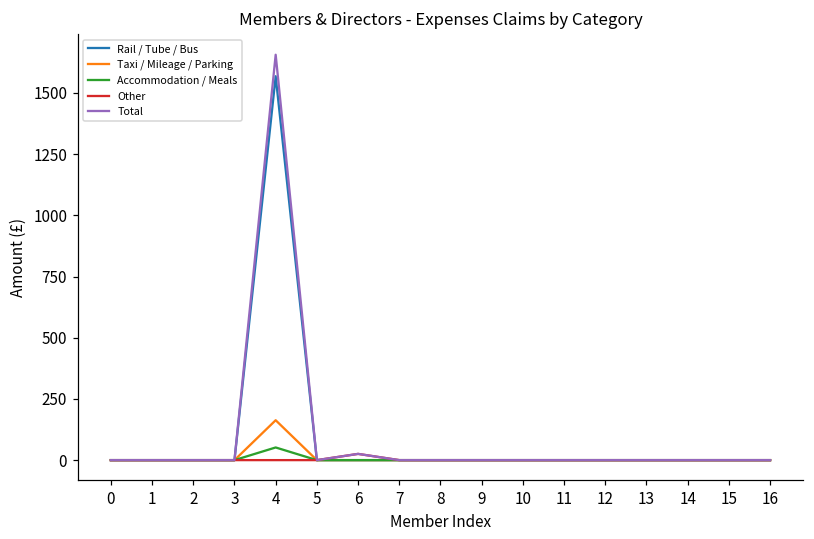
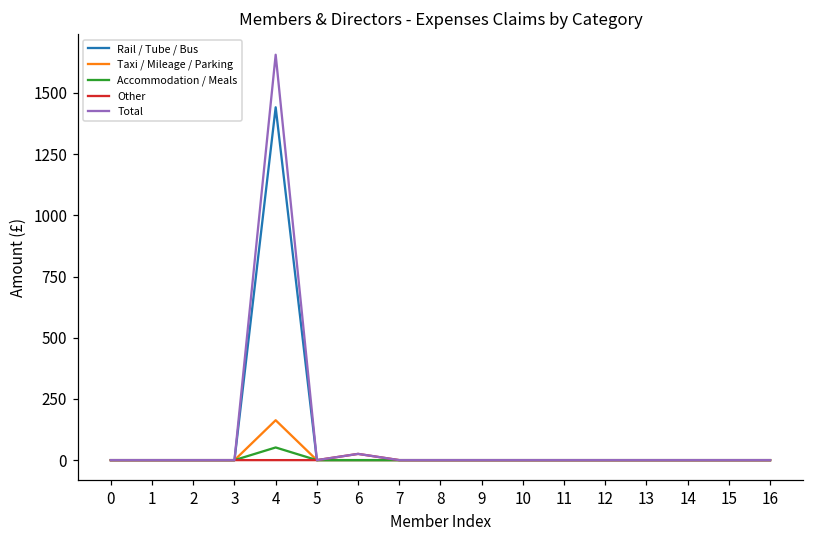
Rail / Tube / Bus, 4: 1570 -> 1440
